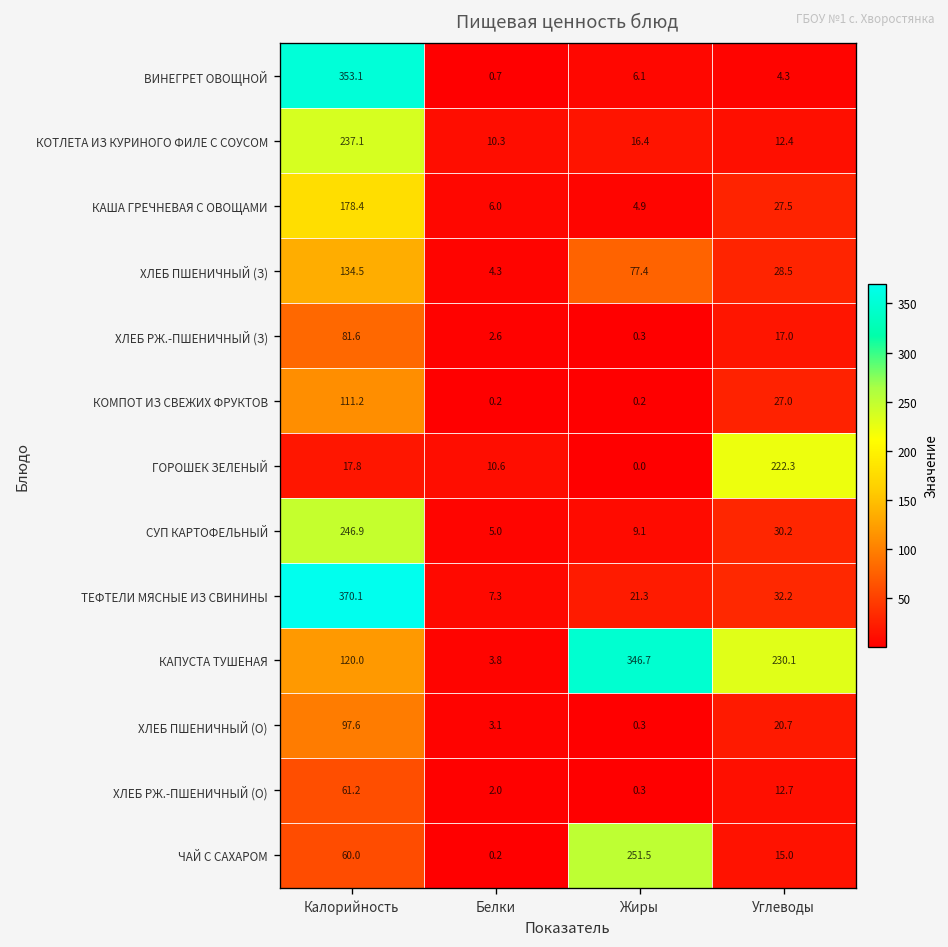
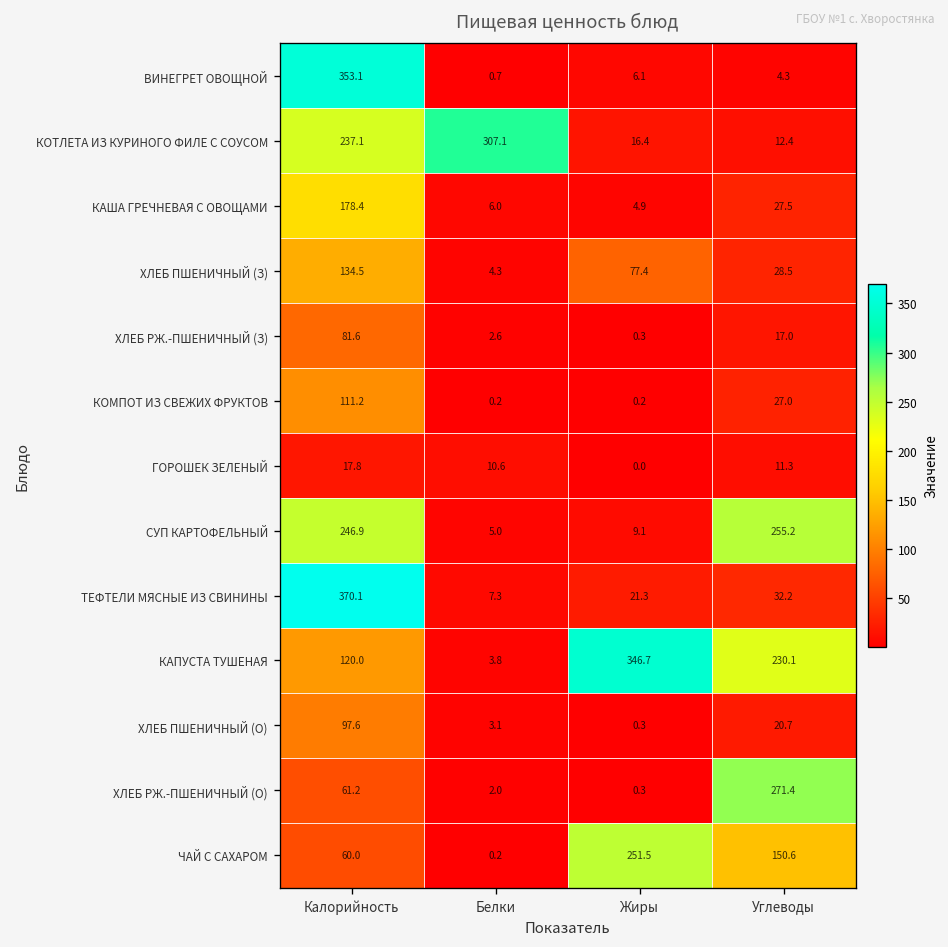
КОТЛЕТА ИЗ КУРИНОГО ФИЛЕ С СОУСОМ, Белки: 10.3 -> 307.1
ГОРОШЕК ЗЕЛЕНЫЙ, Углеводы: 222.3 -> 11.3
СУП КАРТОФЕЛЬНЫЙ, Углеводы: 30.2 -> 255.2
ХЛЕБ РЖ.-ПШЕНИЧНЫЙ (О), Углеводы: 12.7 -> 271.4
ЧАЙ С САХАРОМ, Углеводы: 15.0 -> 150.6
